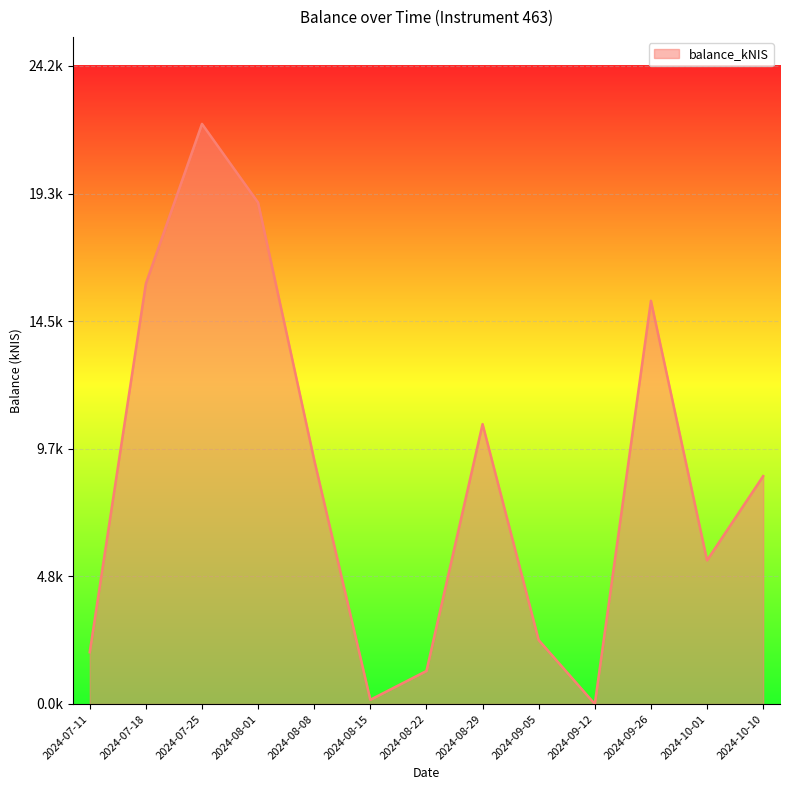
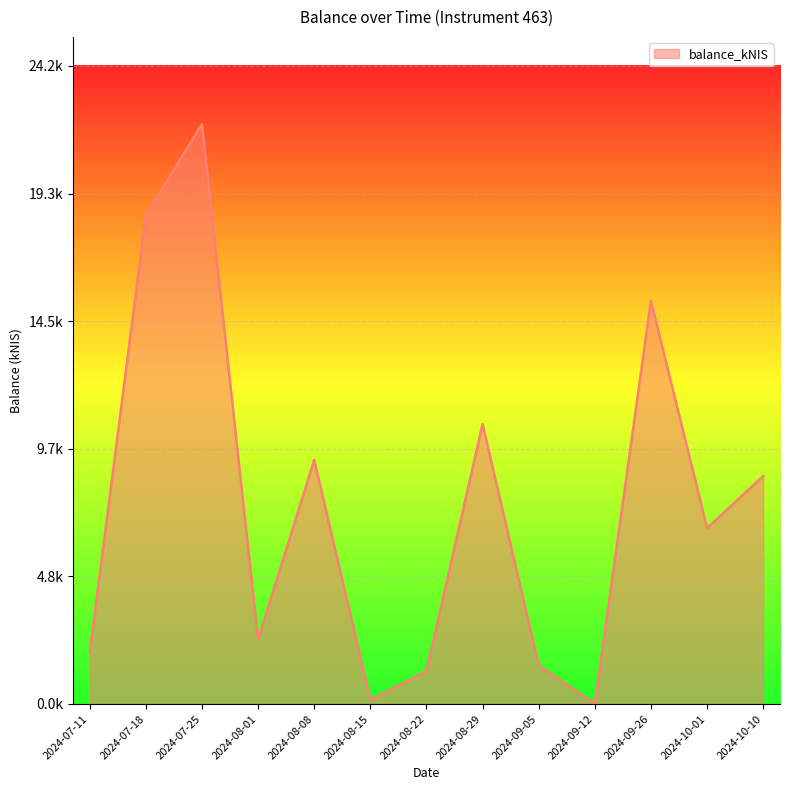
2024-07-18: 15900 -> 18500
2024-08-01: 19000 -> 2400
2024-09-05: 2400 -> 1500
2024-10-01: 5400 -> 6700
